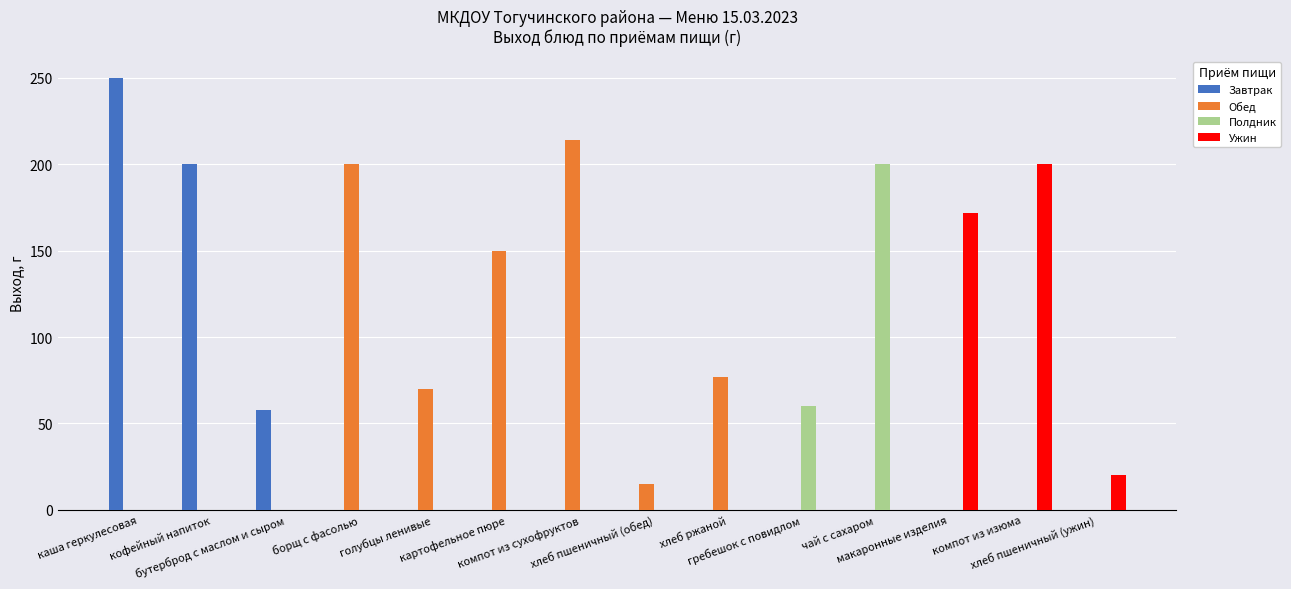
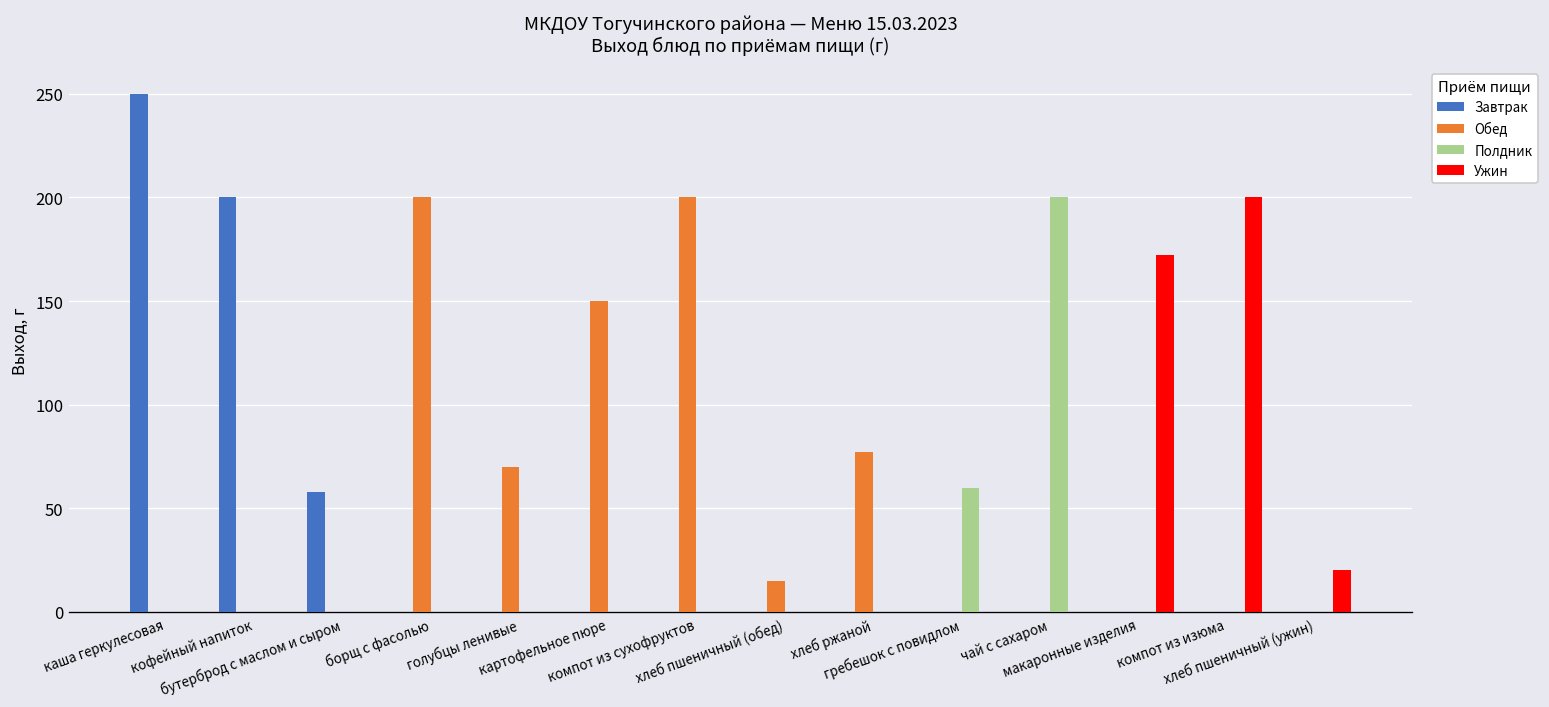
Обед, компот из сухофруктов: 214 -> 200
